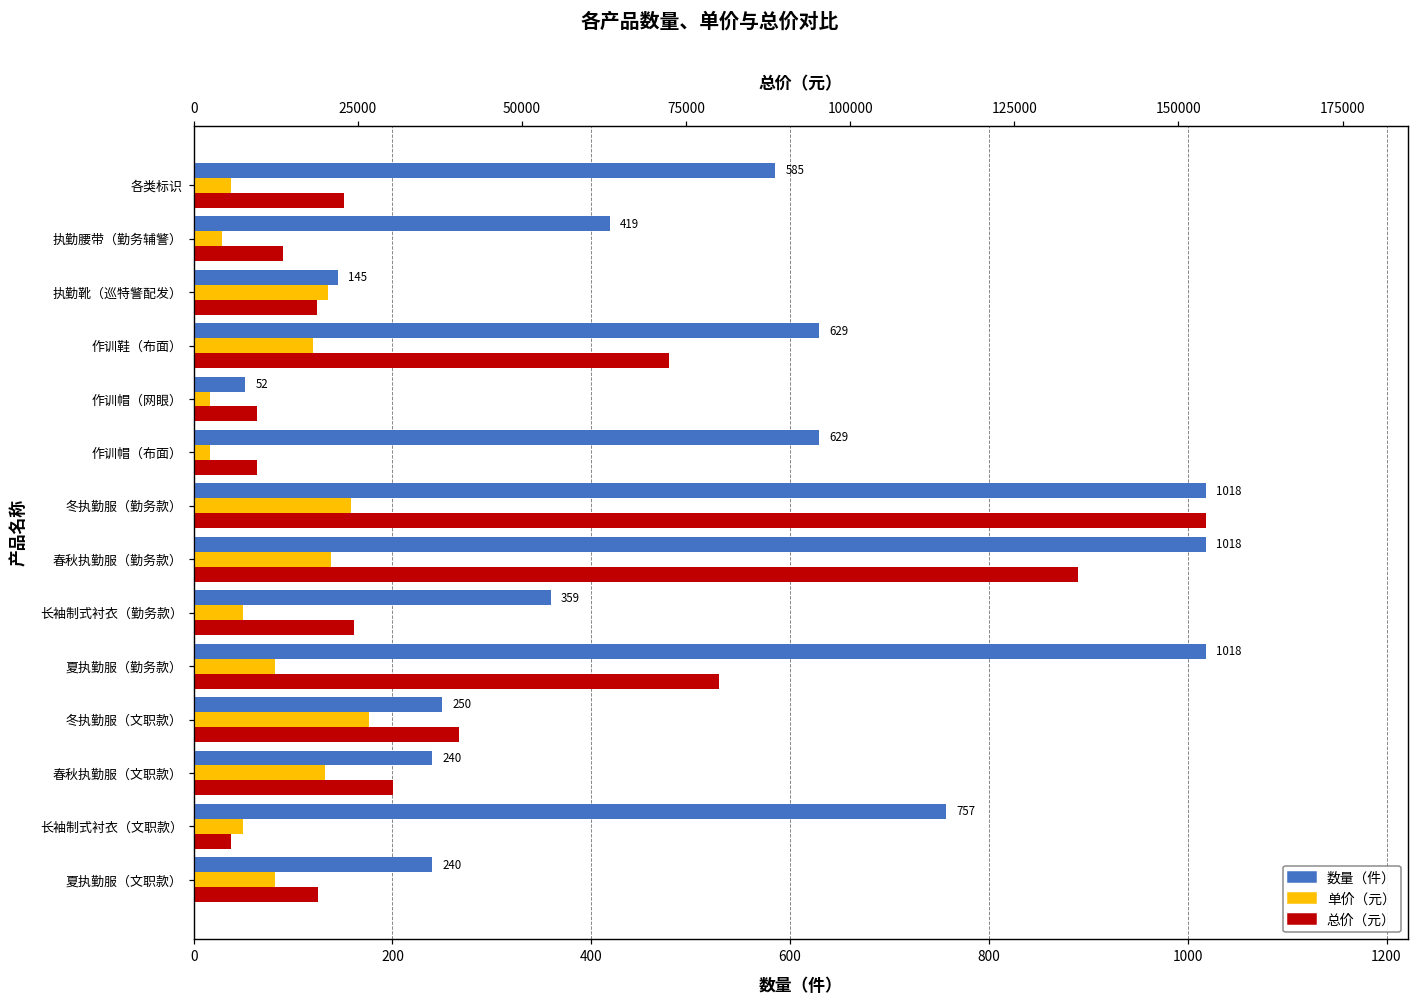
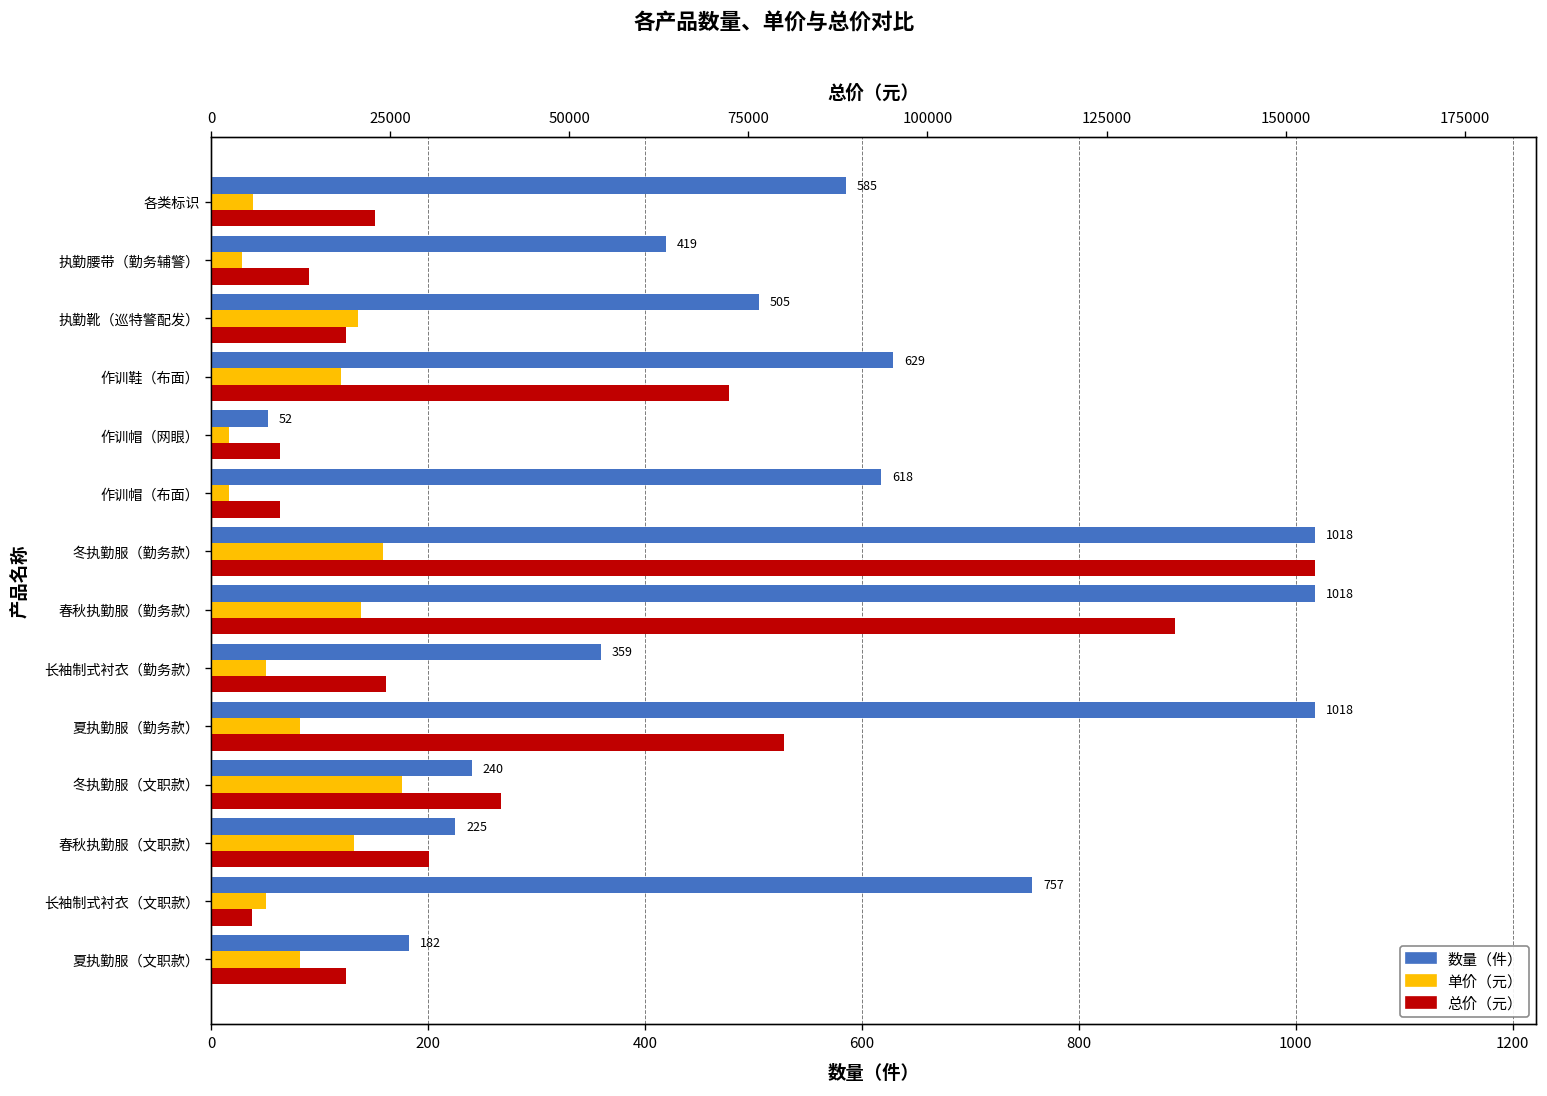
数量（件）, 执勤靴（巡特警配发）: 145 -> 505
数量（件）, 作训帽（布面）: 629 -> 618
数量（件）, 冬执勤服（文职款）: 250 -> 240
数量（件）, 春秋执勤服（文职款）: 240 -> 225
数量（件）, 夏执勤服（文职款）: 240 -> 182
